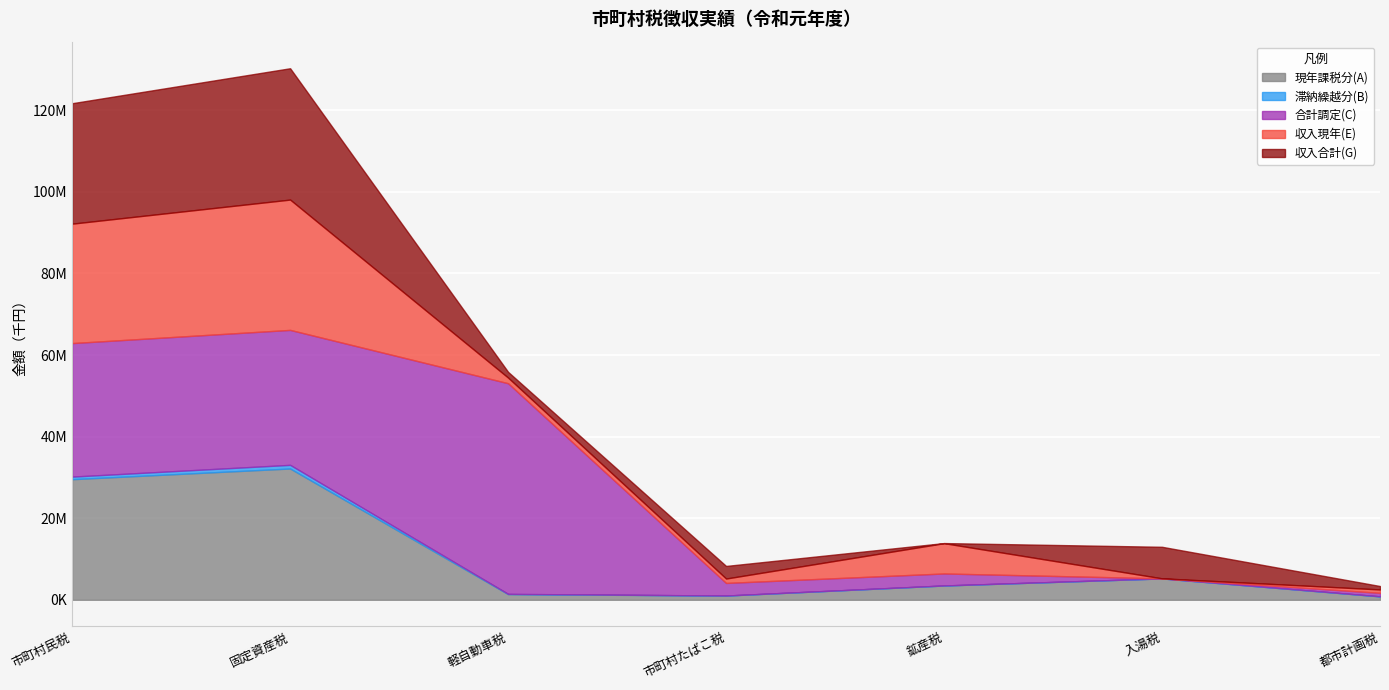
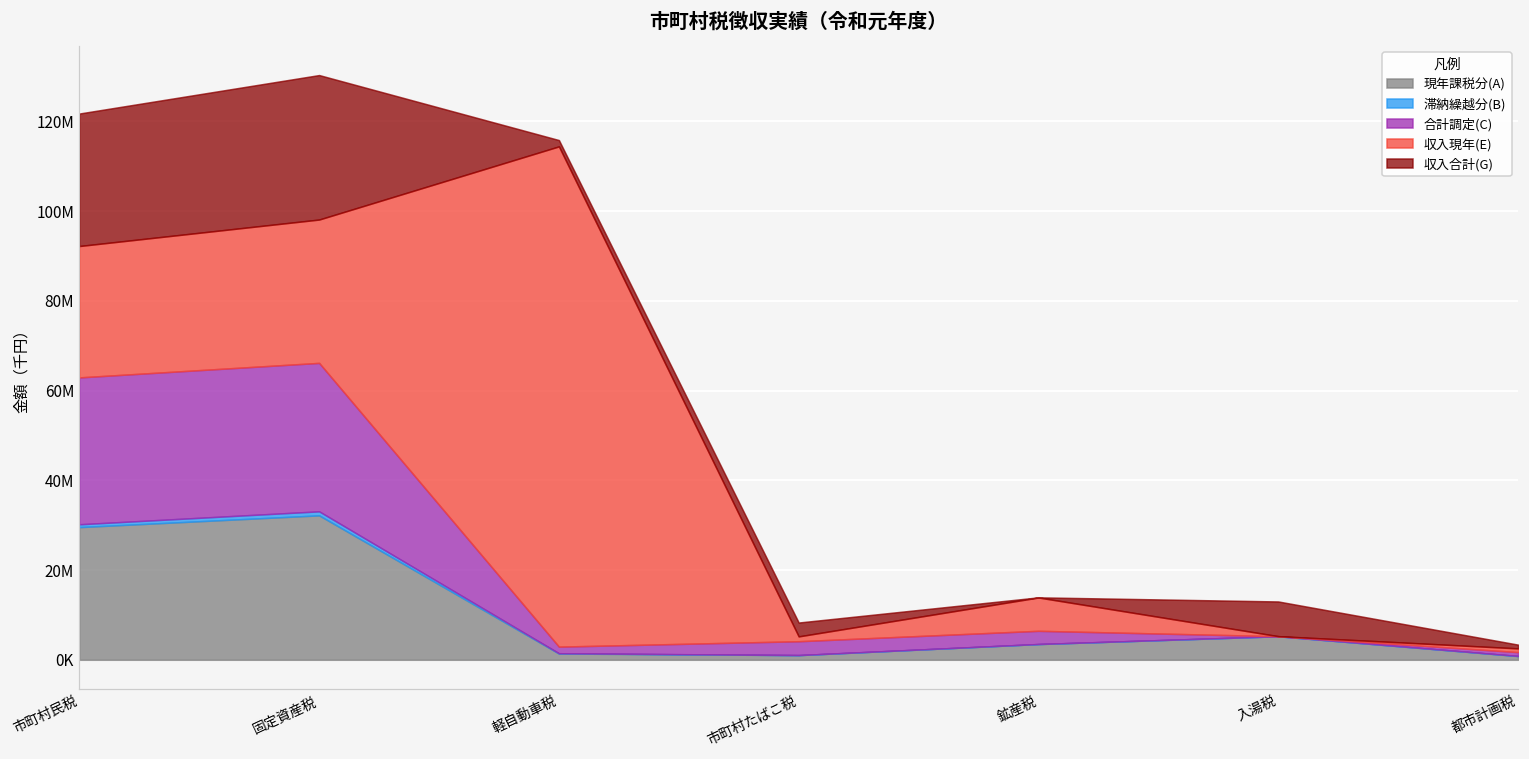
合計調定(C), 軽自動車税: 52000000 -> 1000000
収入現年(E), 軽自動車税: 1000000 -> 111000000
